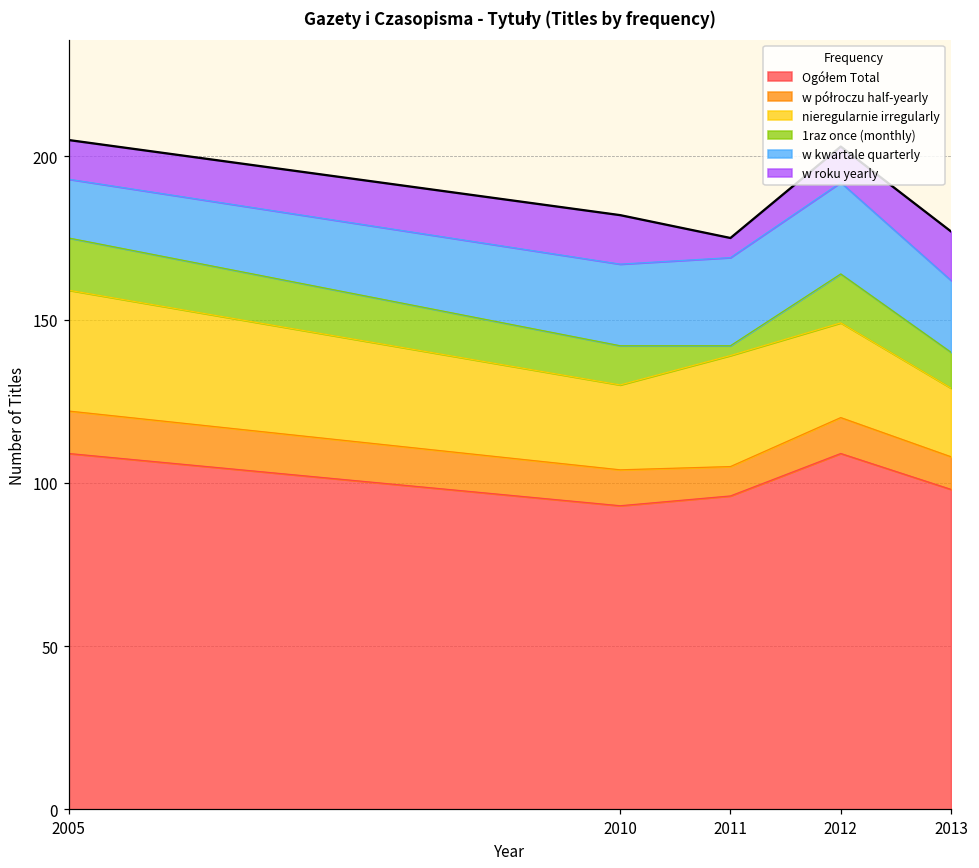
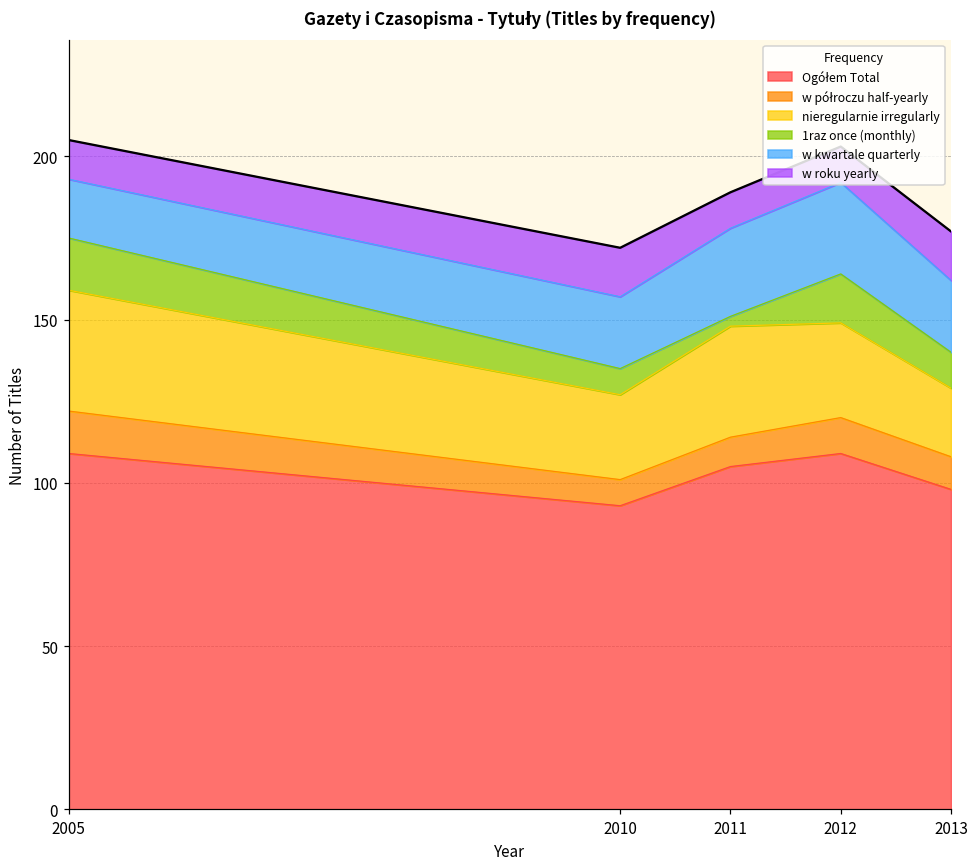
w półroczu half-yearly, 2010: 11 -> 8
1raz once (monthly), 2010: 12 -> 8
w kwartale quarterly, 2010: 25 -> 22
Ogółem Total, 2011: 96 -> 105
w roku yearly, 2011: 6 -> 11
